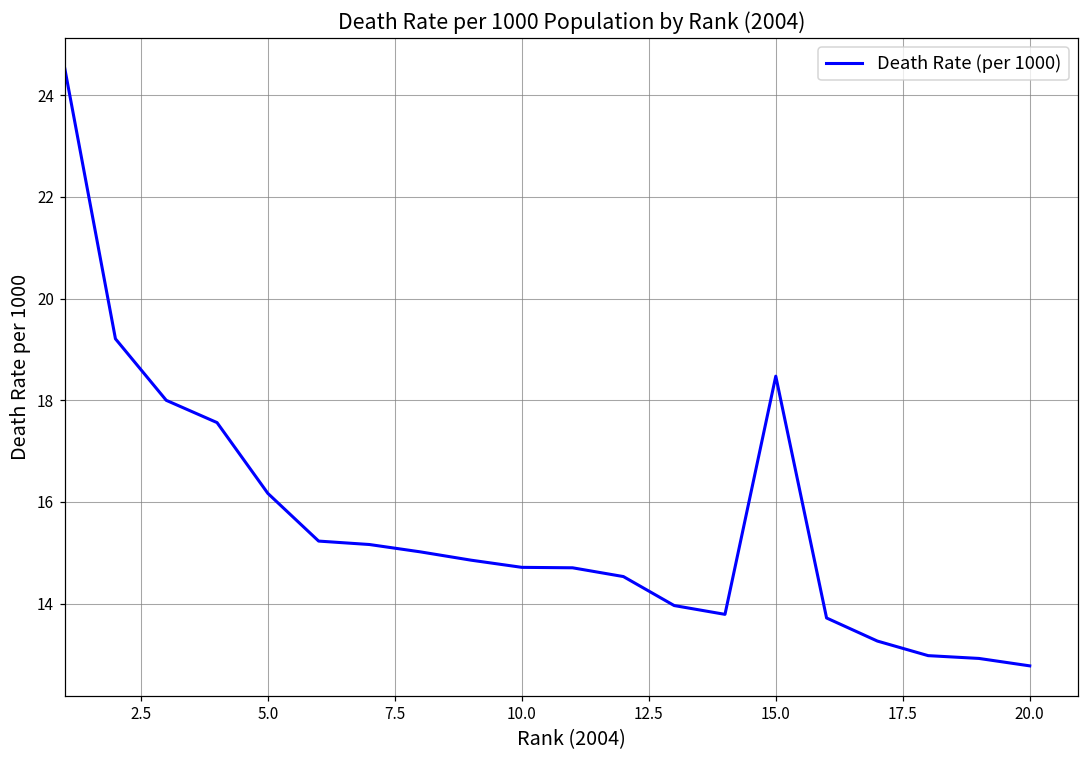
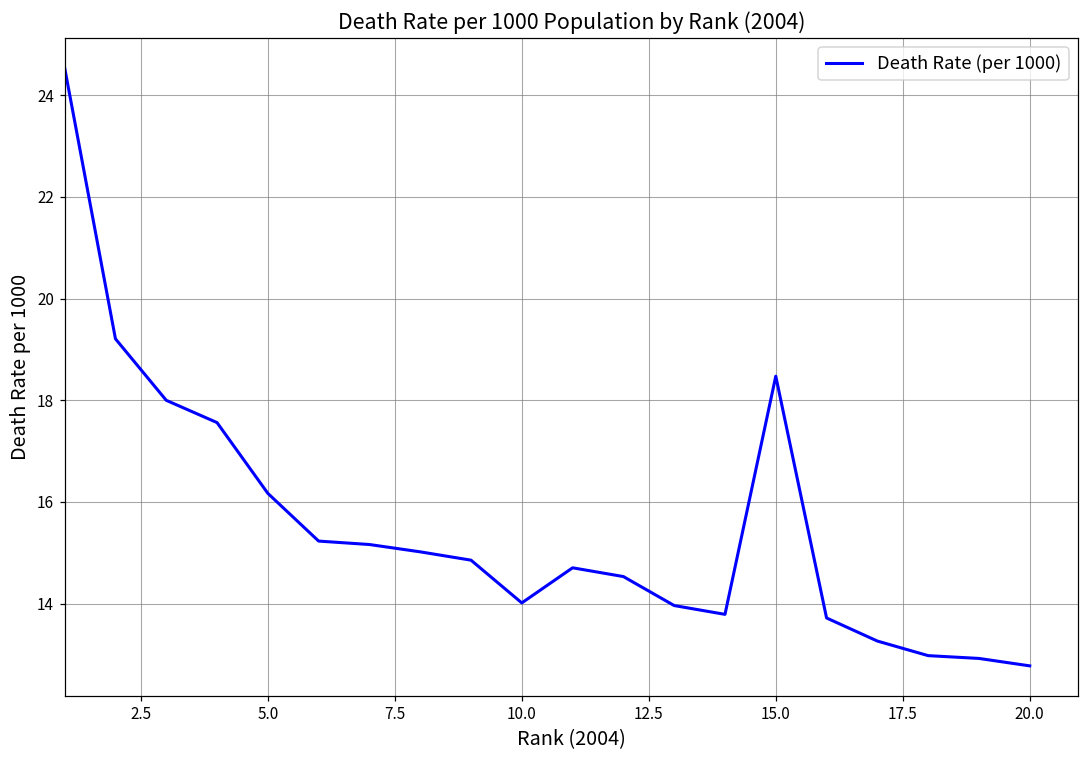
10.0: 14.7 -> 14.0
